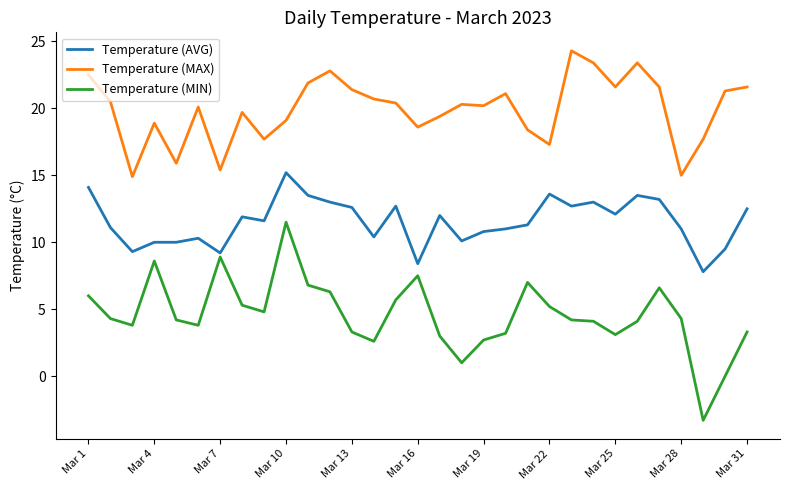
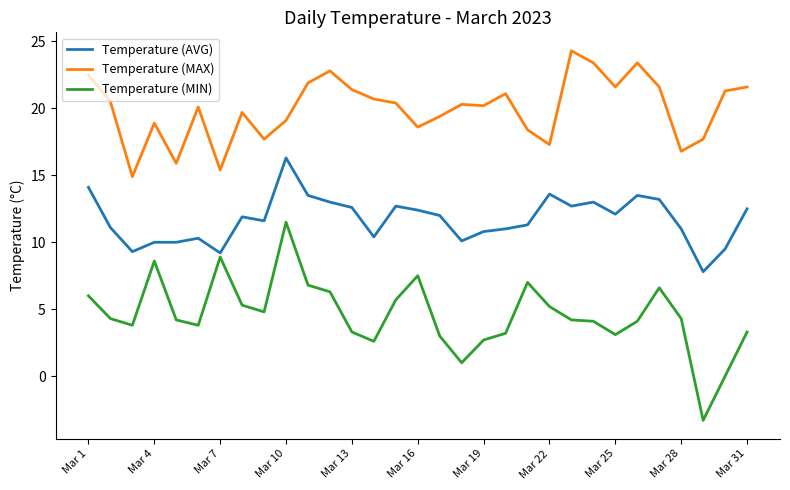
Temperature (AVG), Mar 10: 15.2 -> 16.3
Temperature (AVG), Mar 16: 8.4 -> 12.4
Temperature (MAX), Mar 28: 15.0 -> 16.8
